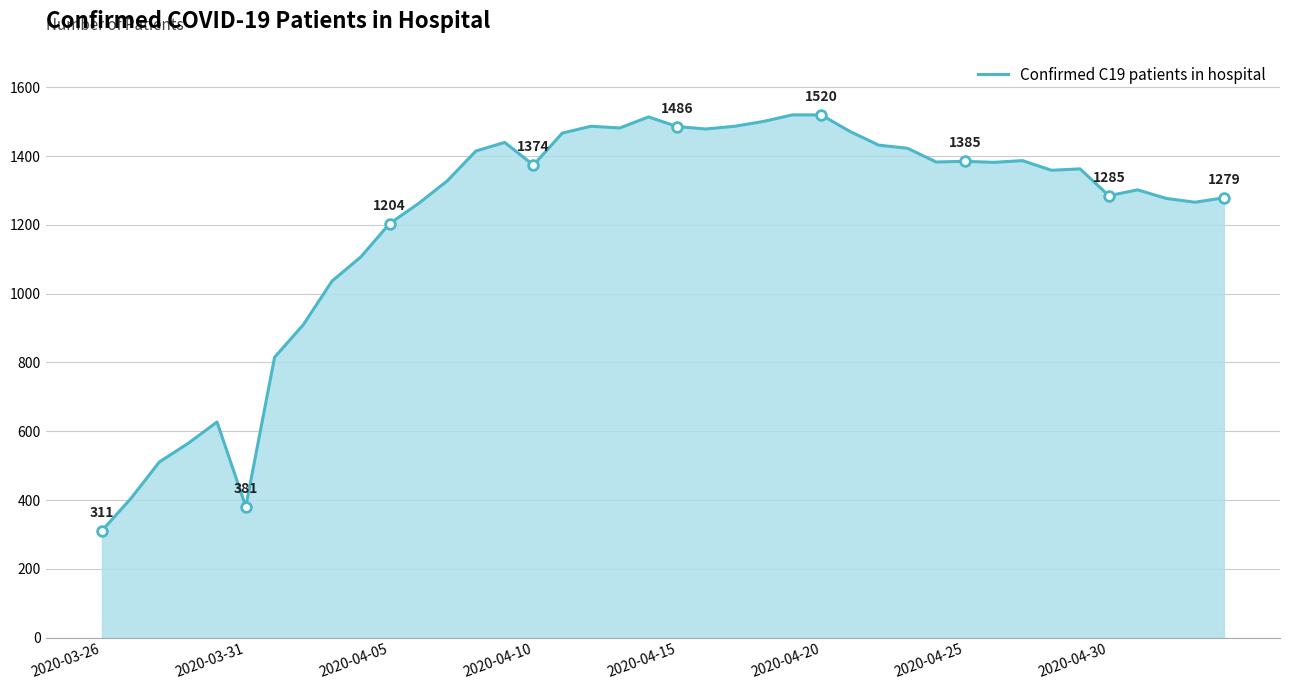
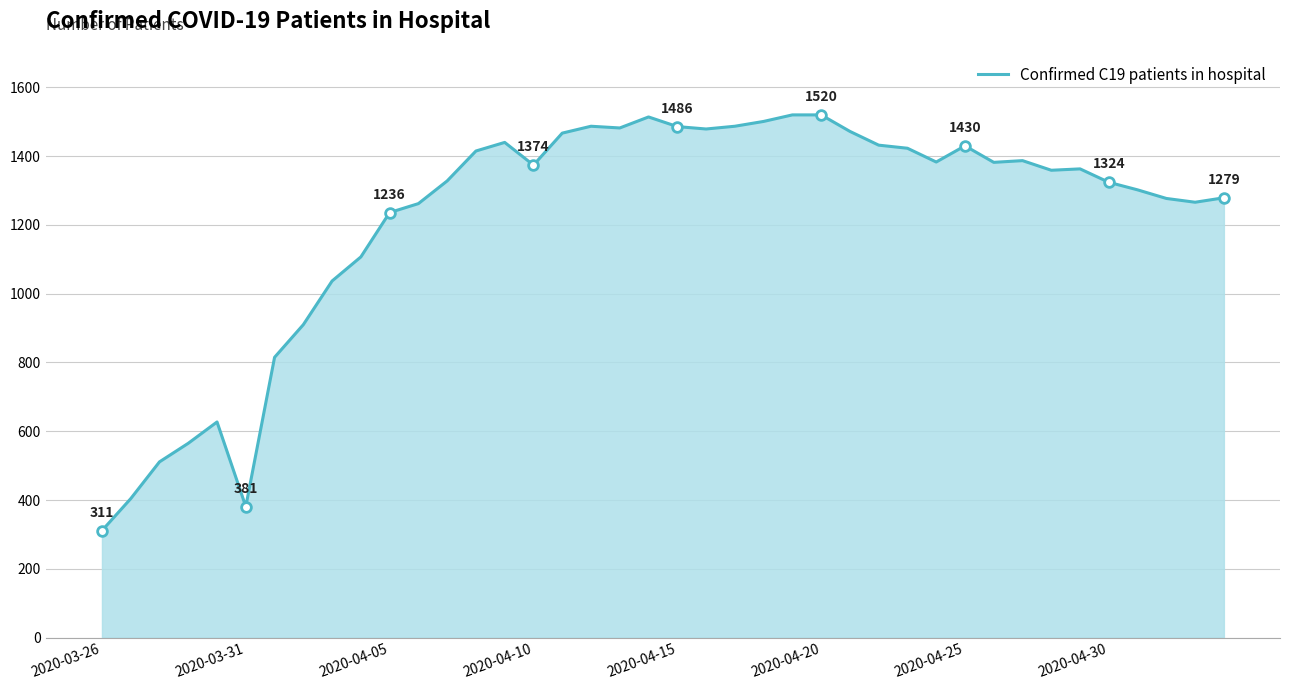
Confirmed C19 patients in hospital, 2020-04-05: 1204 -> 1236
Confirmed C19 patients in hospital, 2020-04-25: 1385 -> 1430
Confirmed C19 patients in hospital, 2020-04-30: 1285 -> 1324
